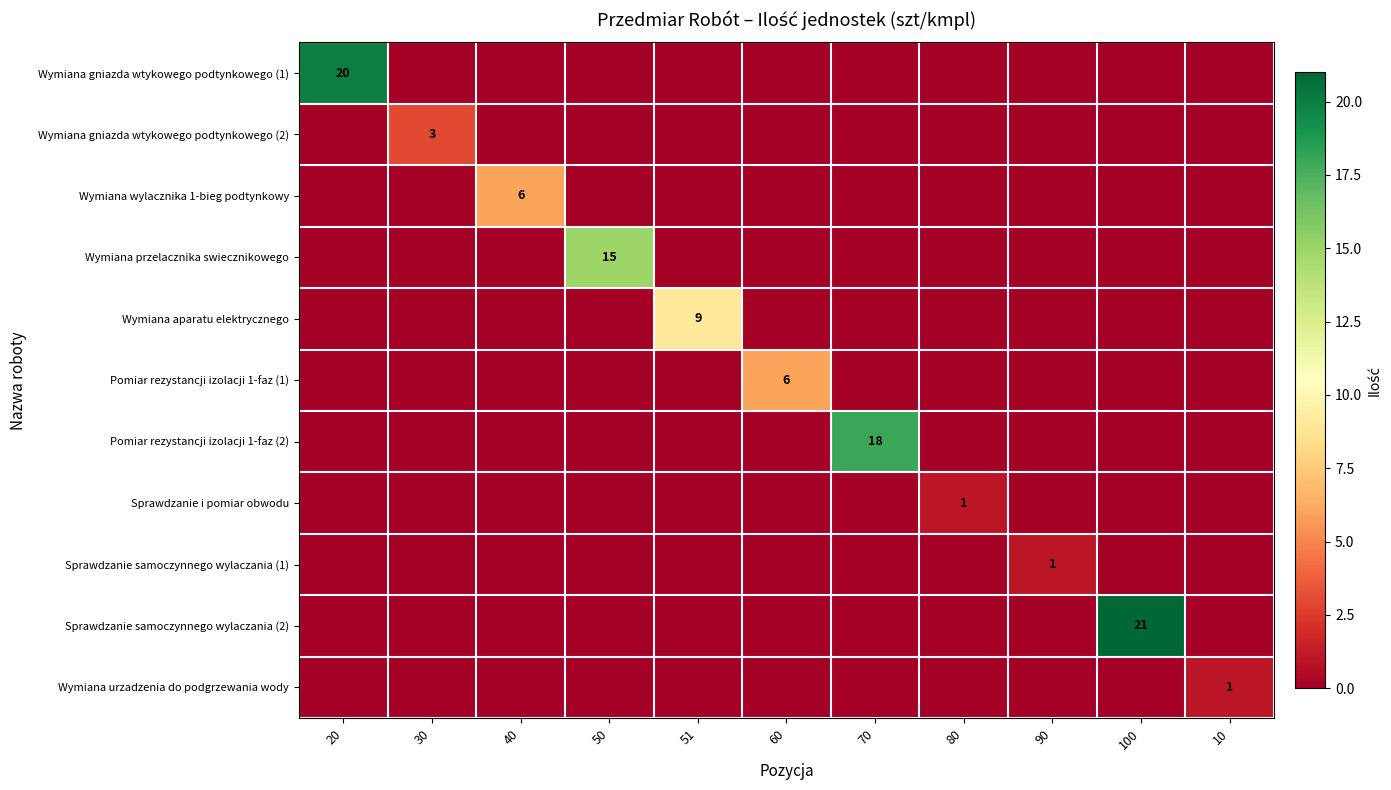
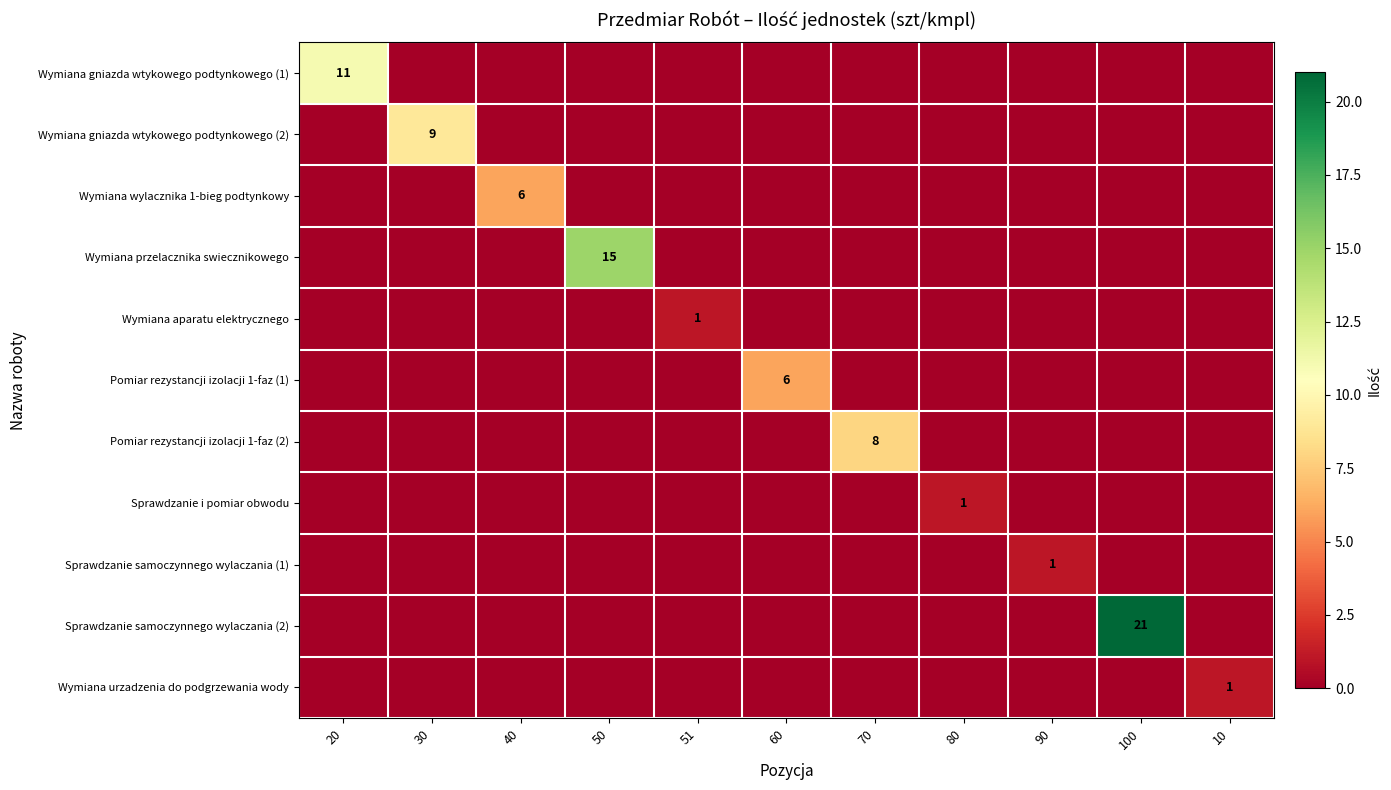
Wymiana gniazda wtykowego podtynkowego (1), 20: 20 -> 11
Wymiana gniazda wtykowego podtynkowego (2), 30: 3 -> 9
Wymiana aparatu elektrycznego, 51: 9 -> 1
Pomiar rezystancji izolacji 1-faz (2), 70: 18 -> 8
